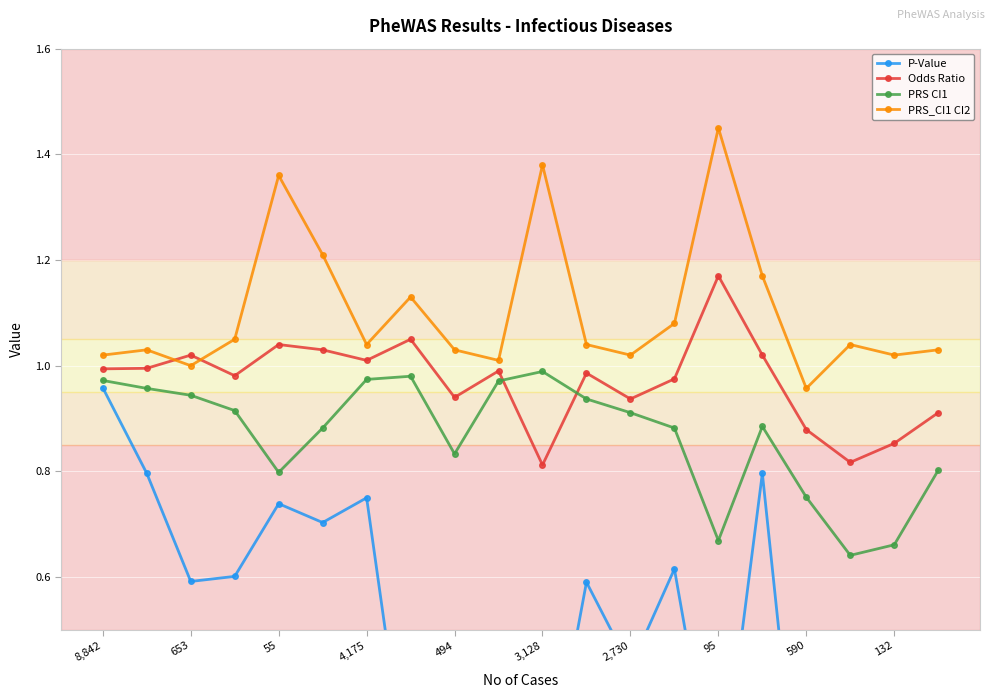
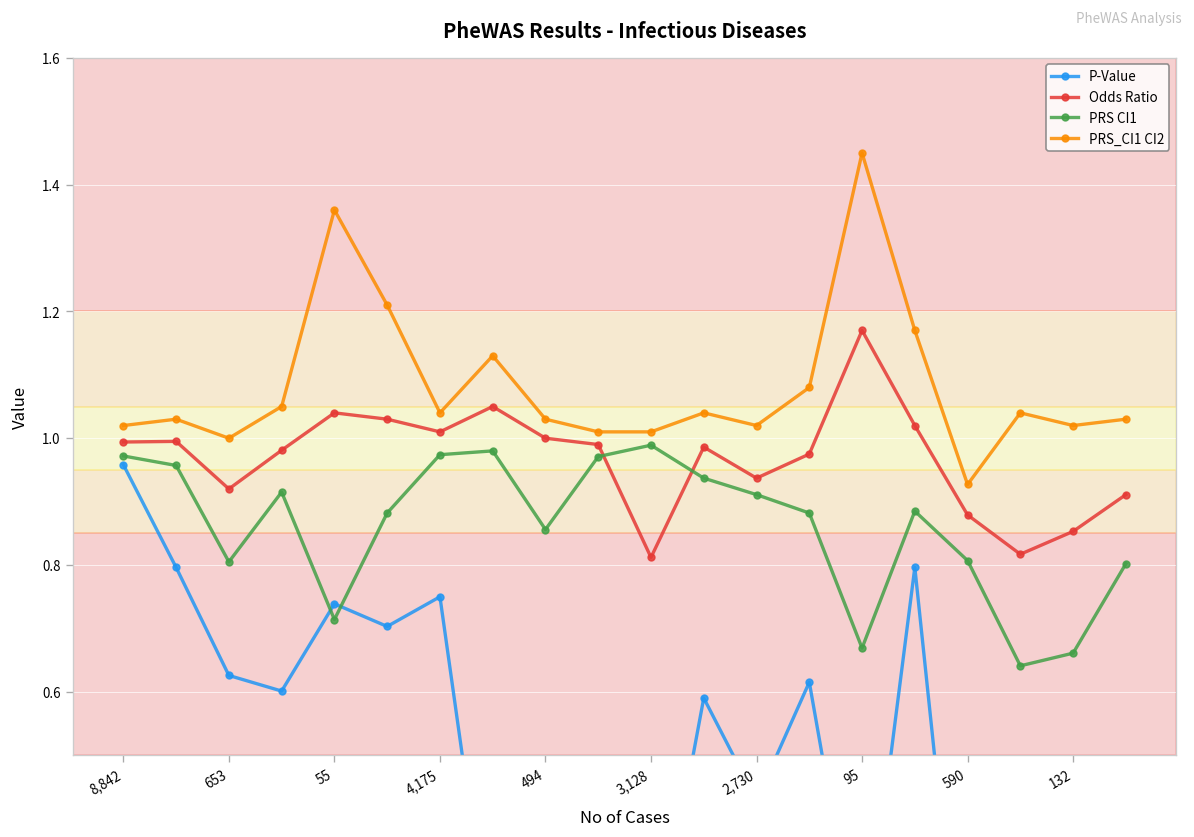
P-Value, 653: 0.59 -> 0.63
Odds Ratio, 653: 1.02 -> 0.92
PRS CI1, 653: 0.94 -> 0.81
PRS CI1, 55: 0.80 -> 0.71
Odds Ratio, 494: 0.94 -> 1.00
PRS CI1, 494: 0.83 -> 0.86
PRS_CI1 CI2, 3,128: 1.38 -> 1.01
PRS CI1, 590: 0.75 -> 0.81
PRS_CI1 CI2, 590: 0.96 -> 0.93
